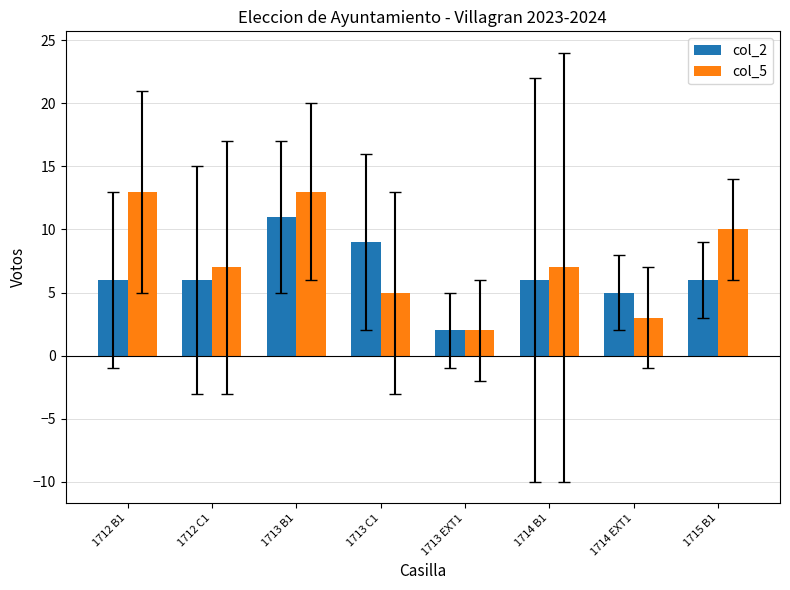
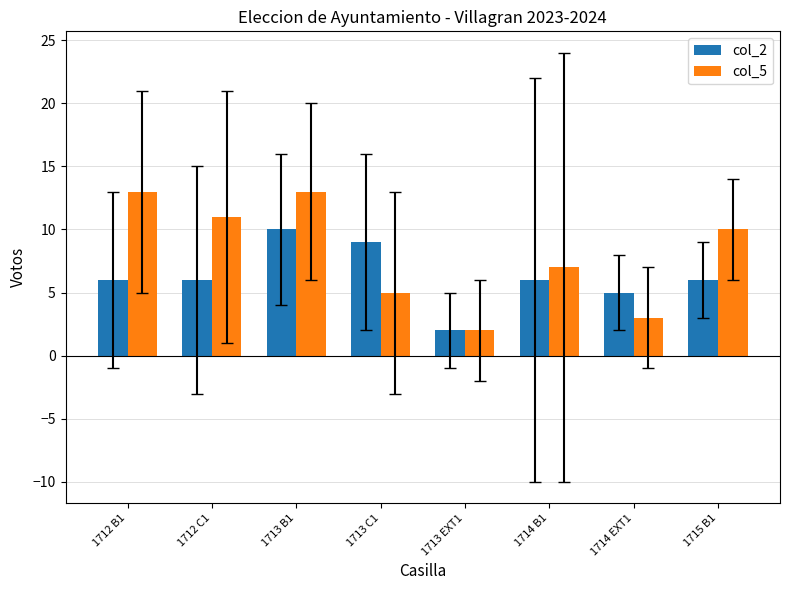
col_5, 1712 C1: 7 -> 11
col_2, 1713 B1: 11 -> 10
